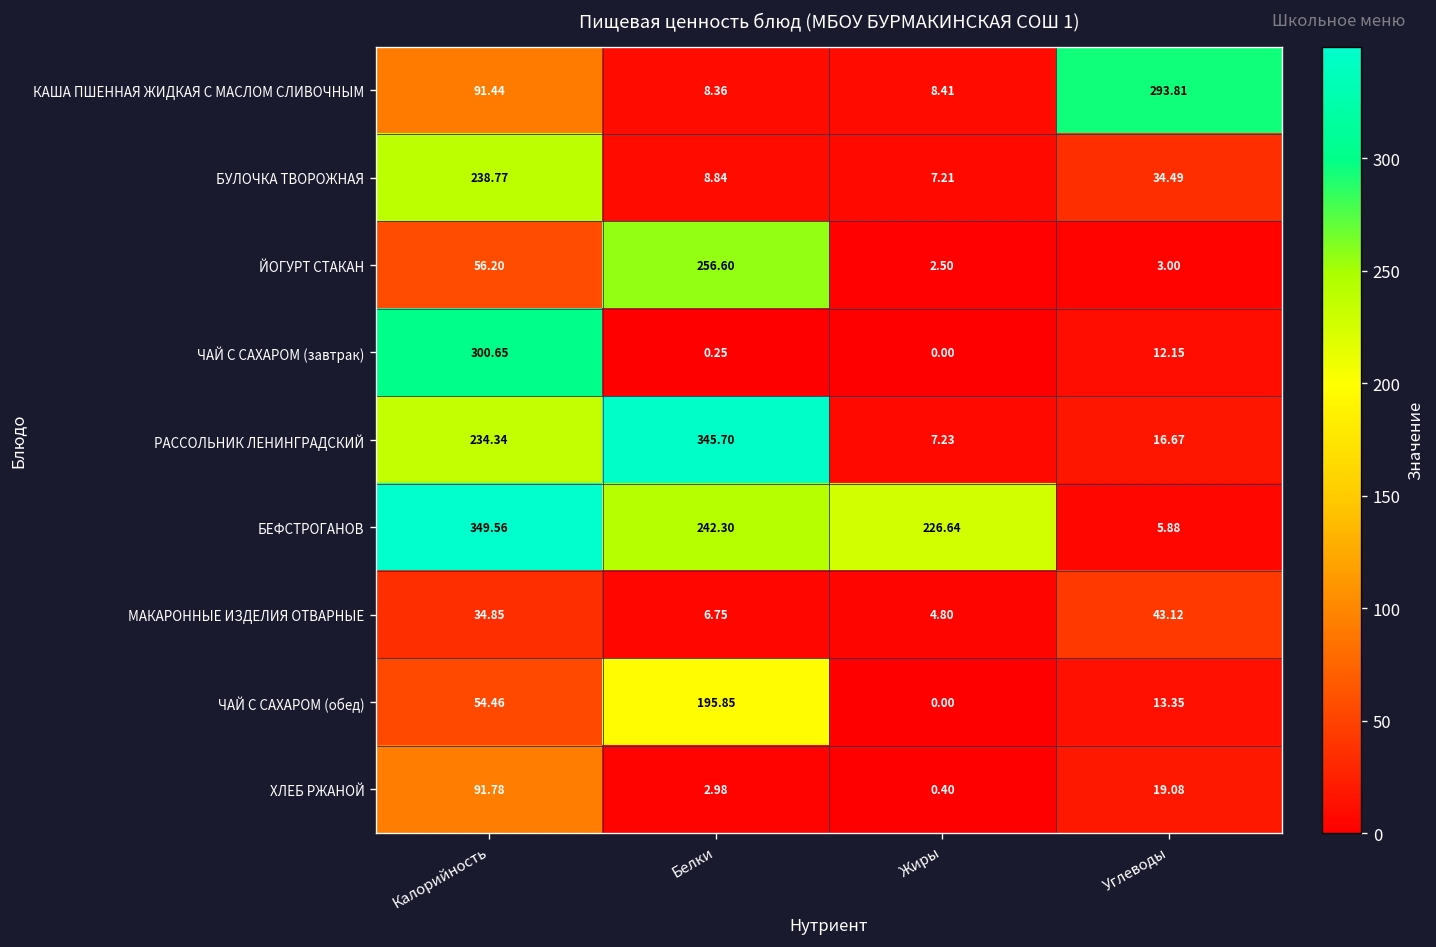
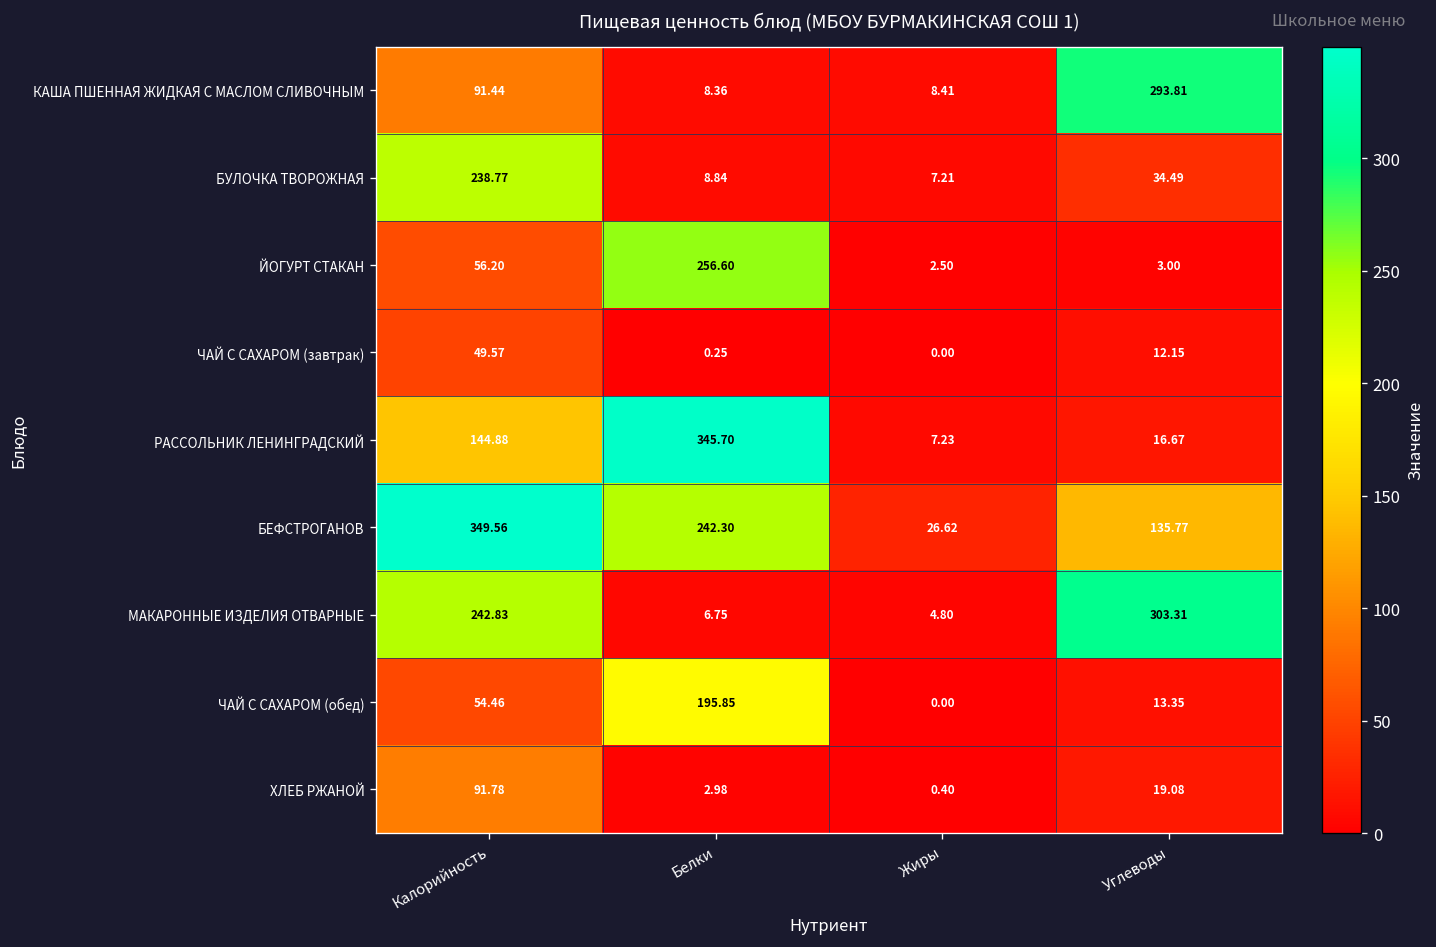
ЧАЙ С САХАРОМ (завтрак), Калорийность: 300.65 -> 49.57
РАССОЛЬНИК ЛЕНИНГРАДСКИЙ, Калорийность: 234.34 -> 144.88
БЕФСТРОГАНОВ, Жиры: 226.64 -> 26.62
БЕФСТРОГАНОВ, Углеводы: 5.88 -> 135.77
МАКАРОННЫЕ ИЗДЕЛИЯ ОТВАРНЫЕ, Калорийность: 34.85 -> 242.83
МАКАРОННЫЕ ИЗДЕЛИЯ ОТВАРНЫЕ, Углеводы: 43.12 -> 303.31
